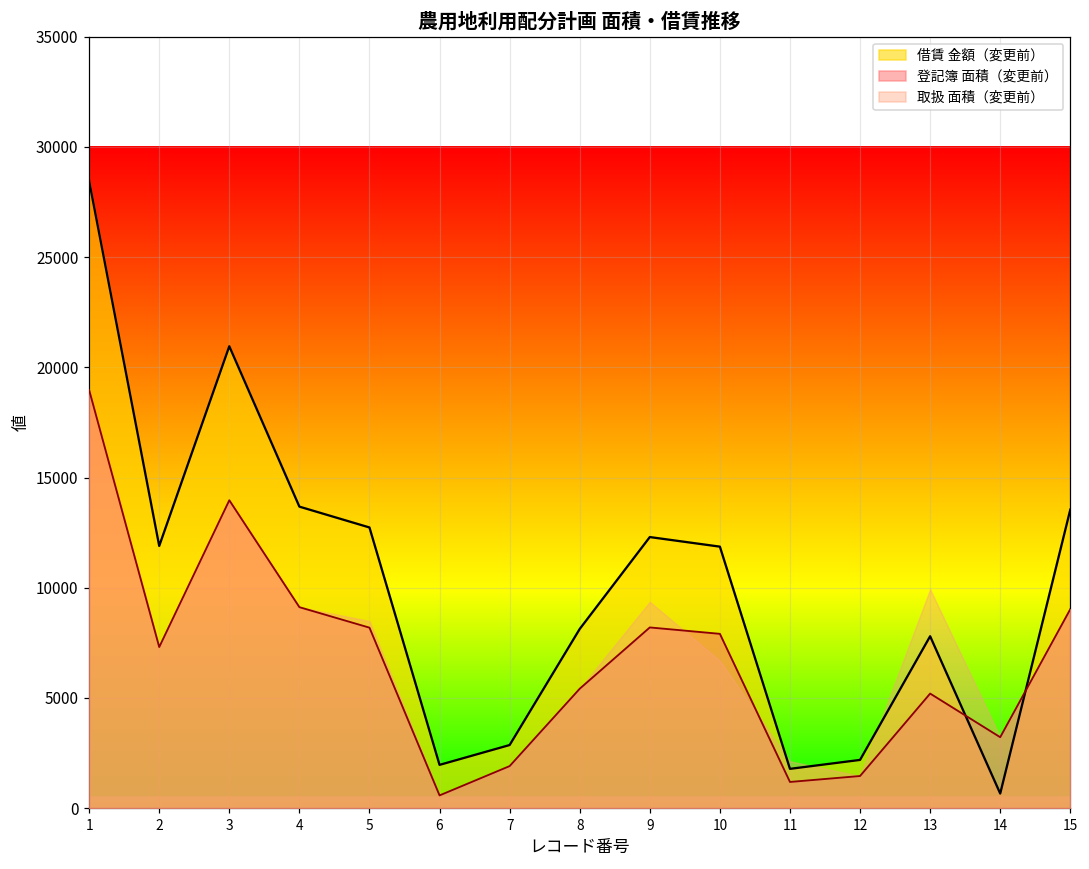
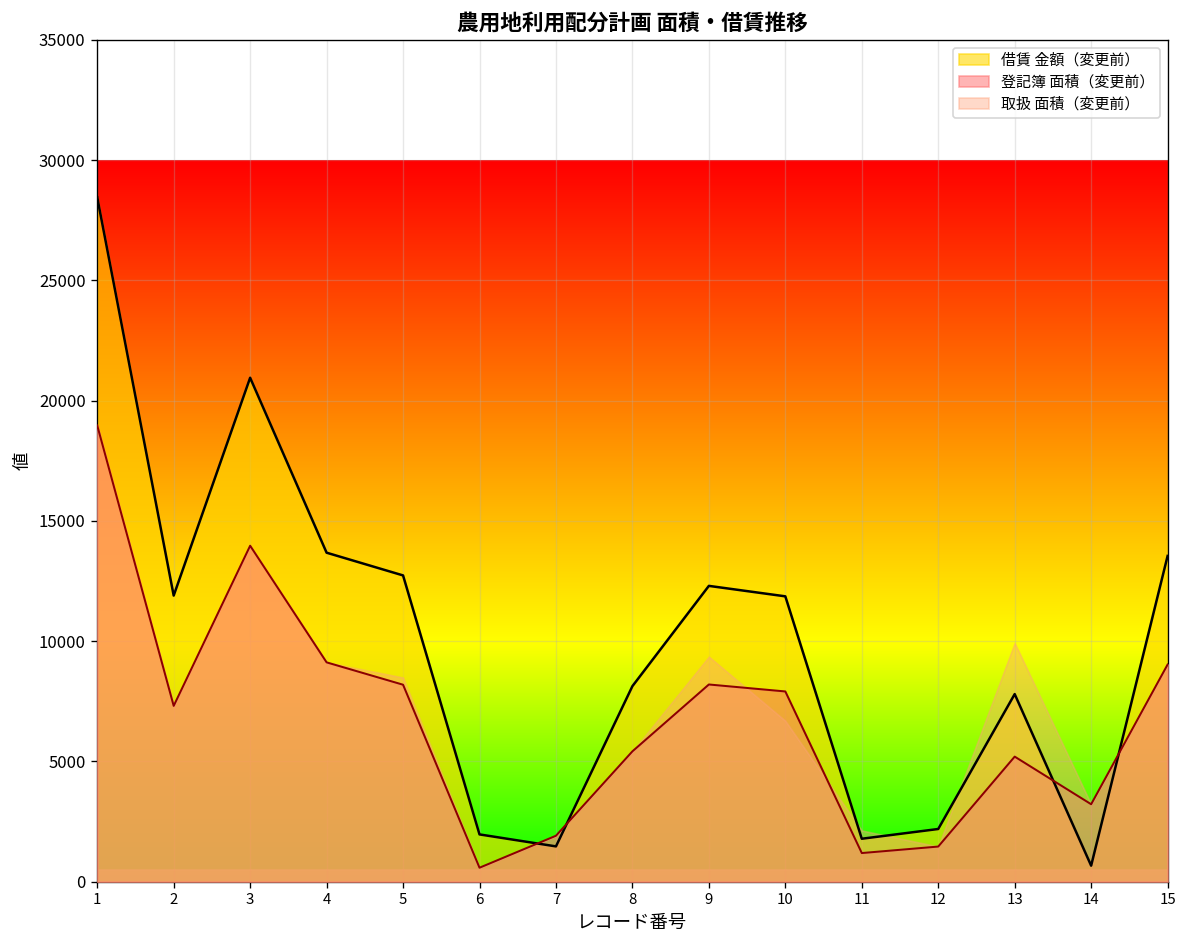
借賃 金額（変更前）, 7: 2900 -> 1500
